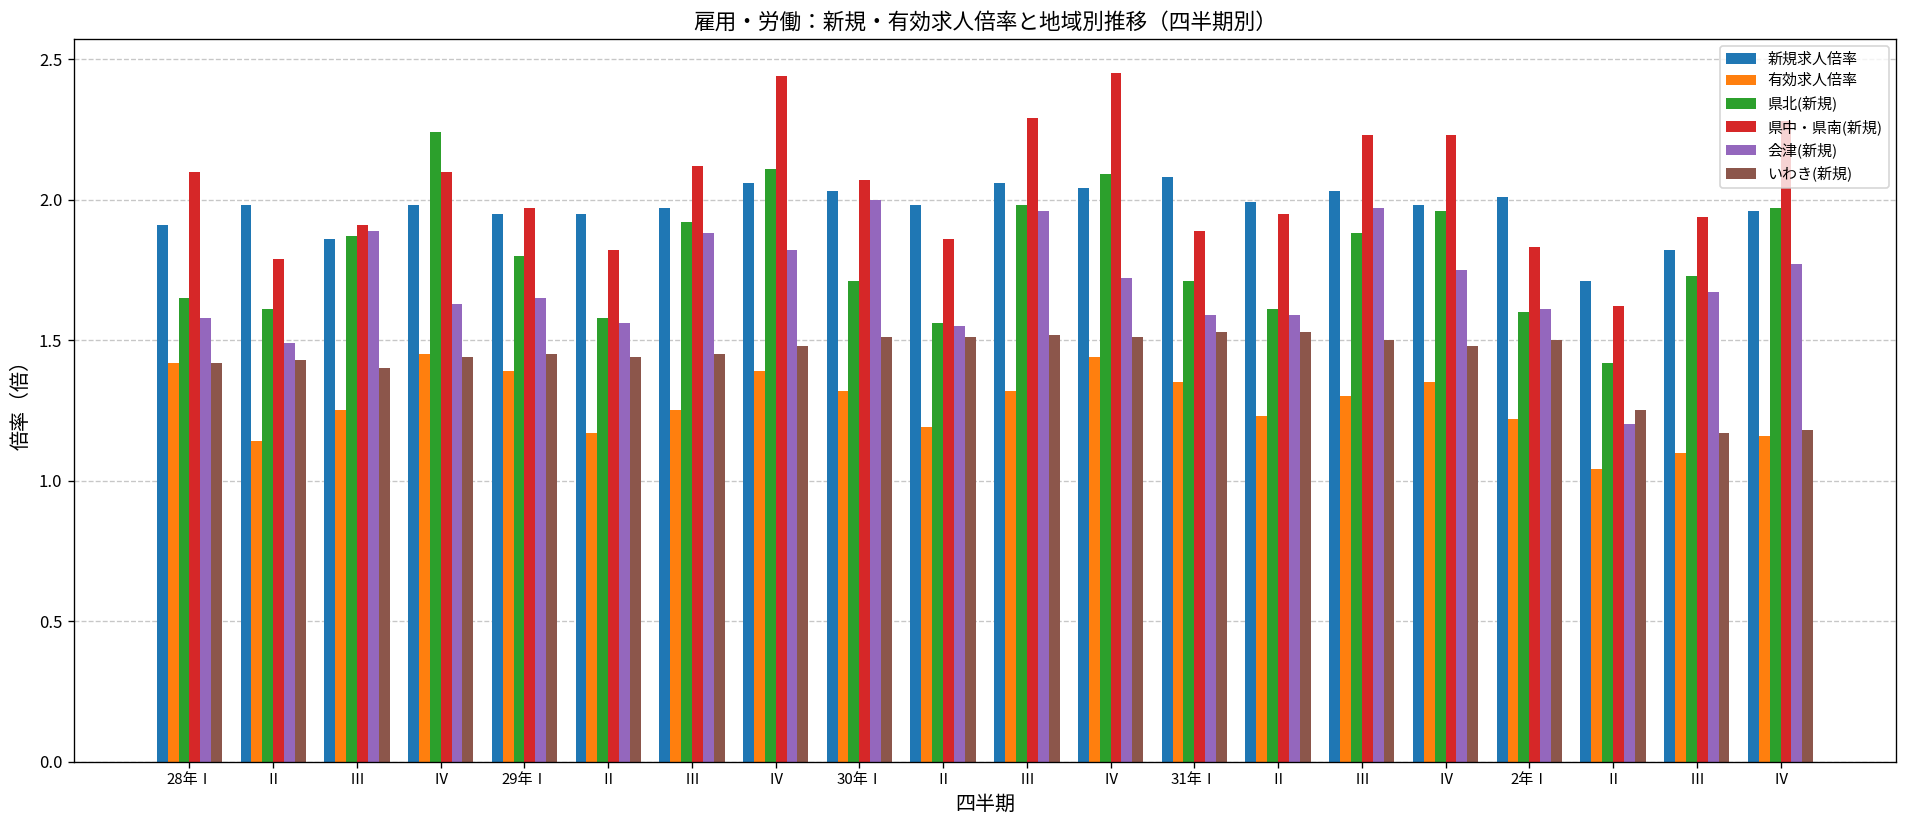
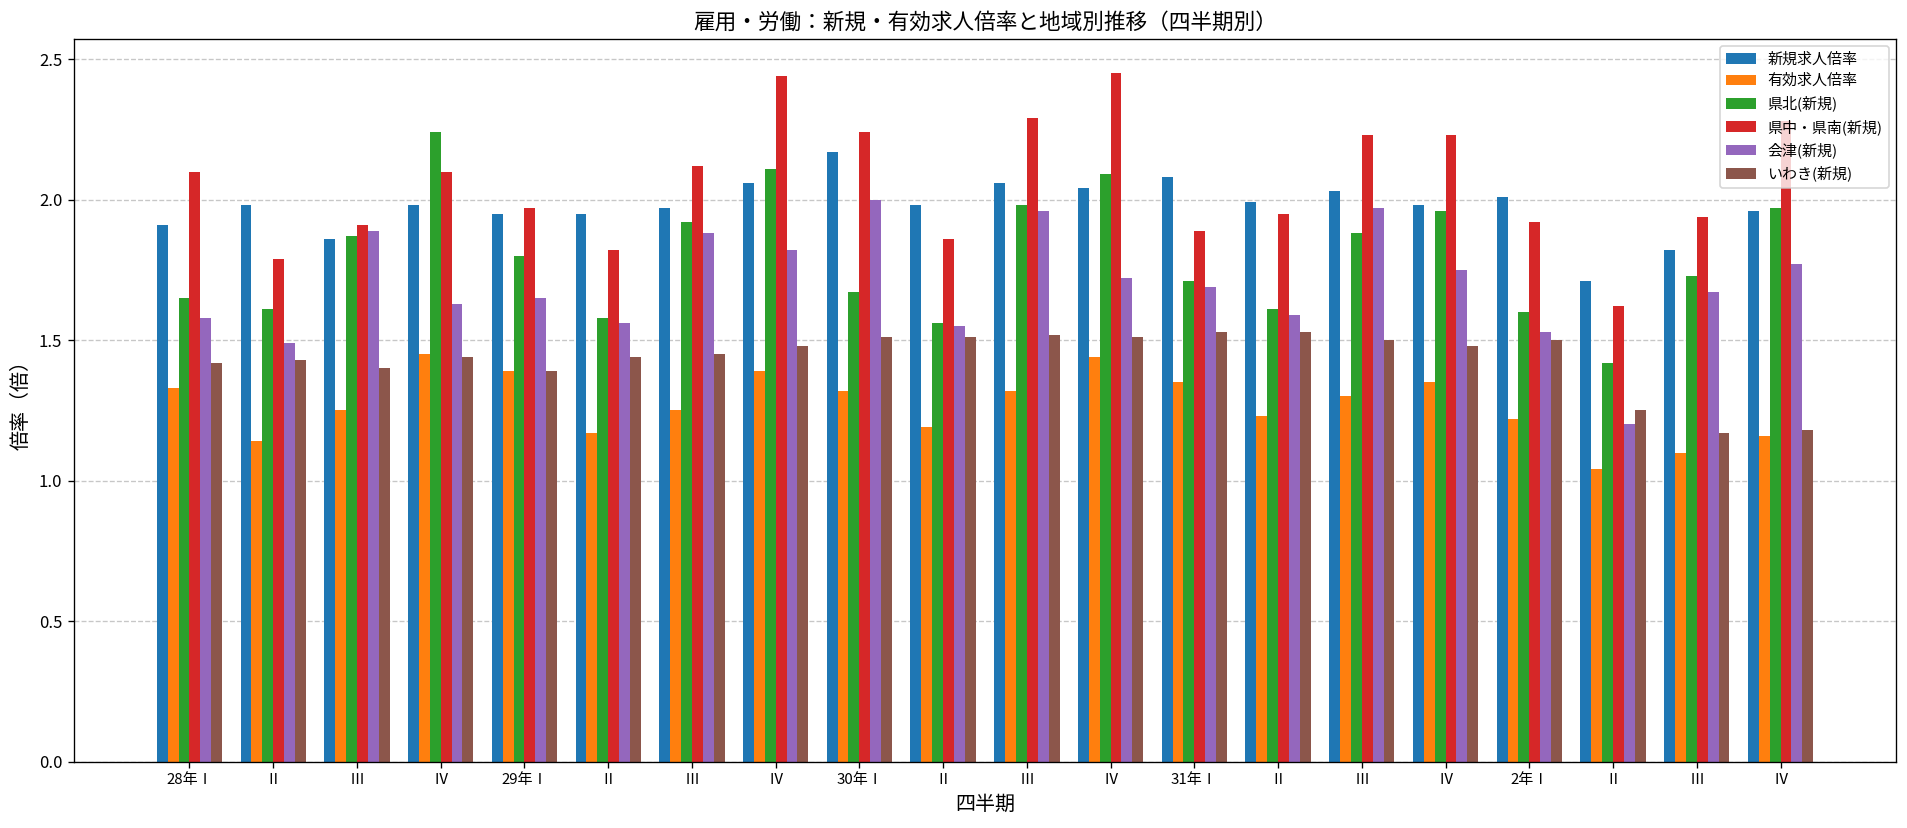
有効求人倍率, 28年Ⅰ: 1.42 -> 1.33
いわき(新規), 29年Ⅰ: 1.45 -> 1.39
新規求人倍率, 30年Ⅰ: 2.03 -> 2.17
県北(新規), 30年Ⅰ: 1.71 -> 1.67
県中・県南(新規), 30年Ⅰ: 2.07 -> 2.24
会津(新規), 31年Ⅰ: 1.59 -> 1.69
県中・県南(新規), 2年Ⅰ: 1.83 -> 1.92
会津(新規), 2年Ⅰ: 1.61 -> 1.53
